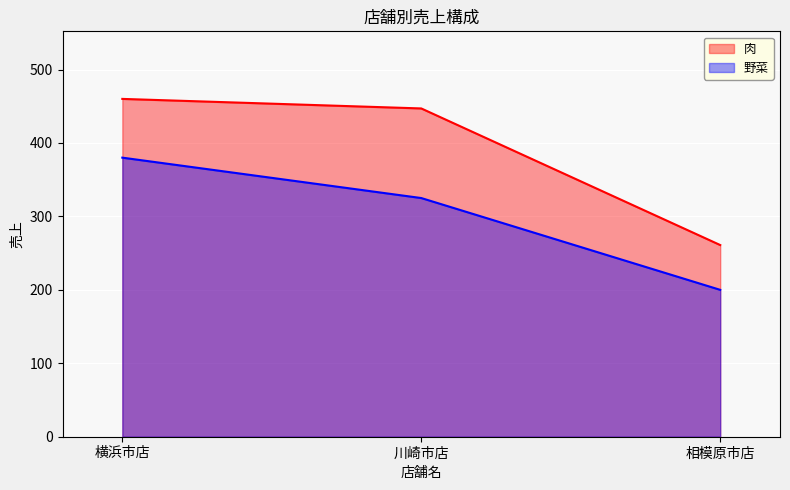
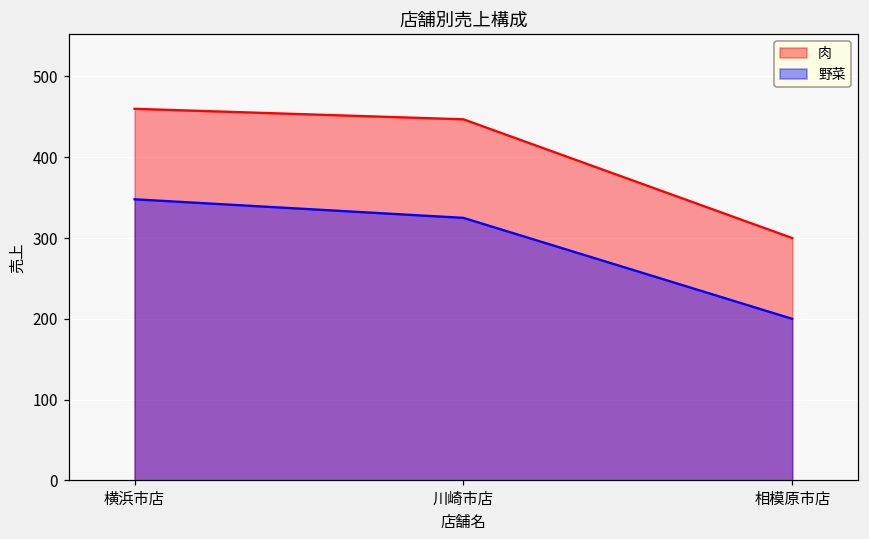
野菜, 横浜市店: 380 -> 350
肉, 相模原市店: 260 -> 300
